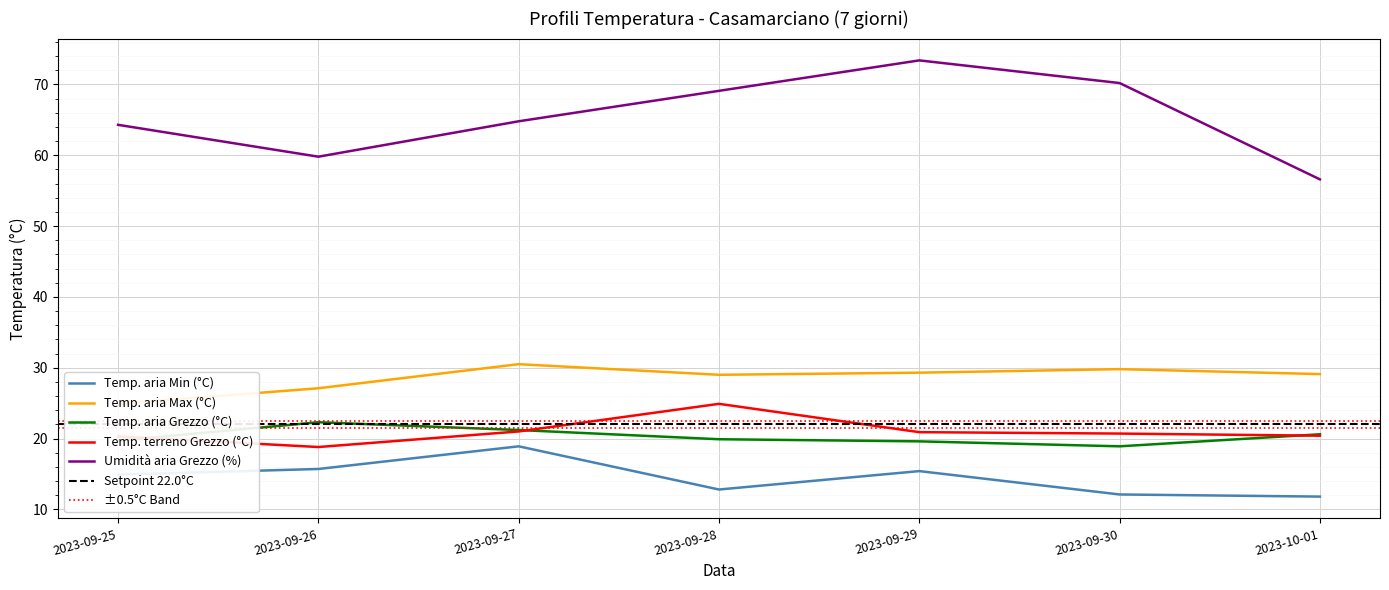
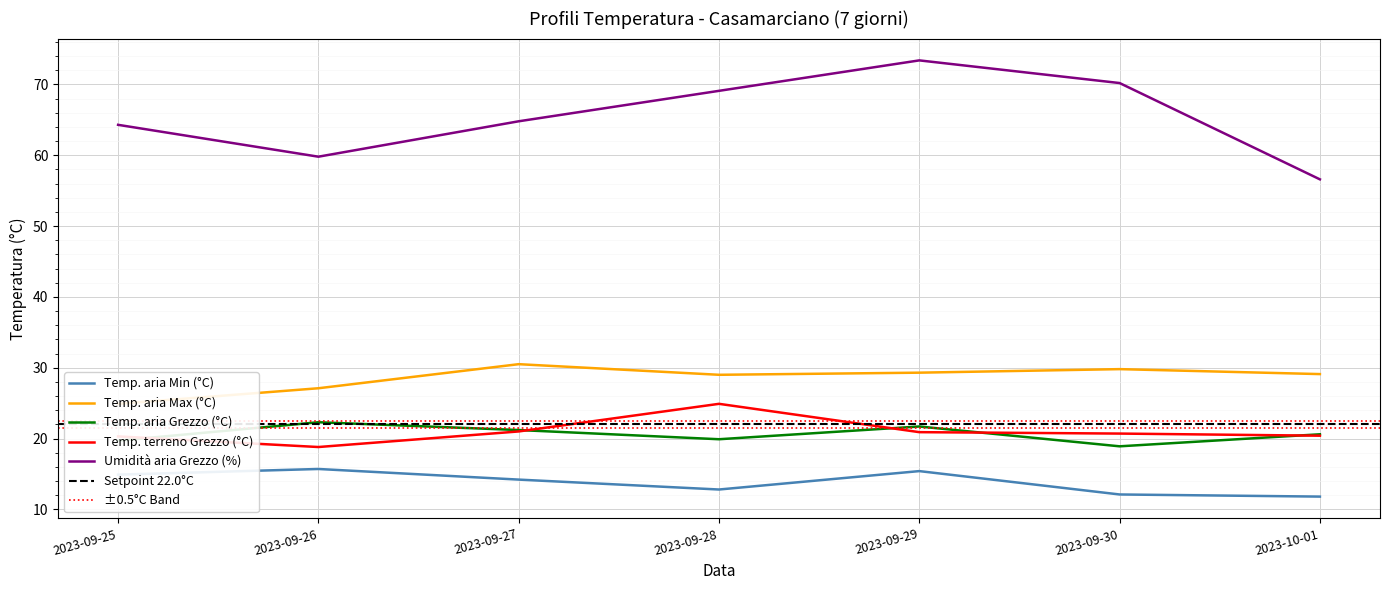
Temp. aria Min (°C), 2023-09-27: 19 -> 14
Temp. aria Grezzo (°C), 2023-09-29: 20 -> 22
